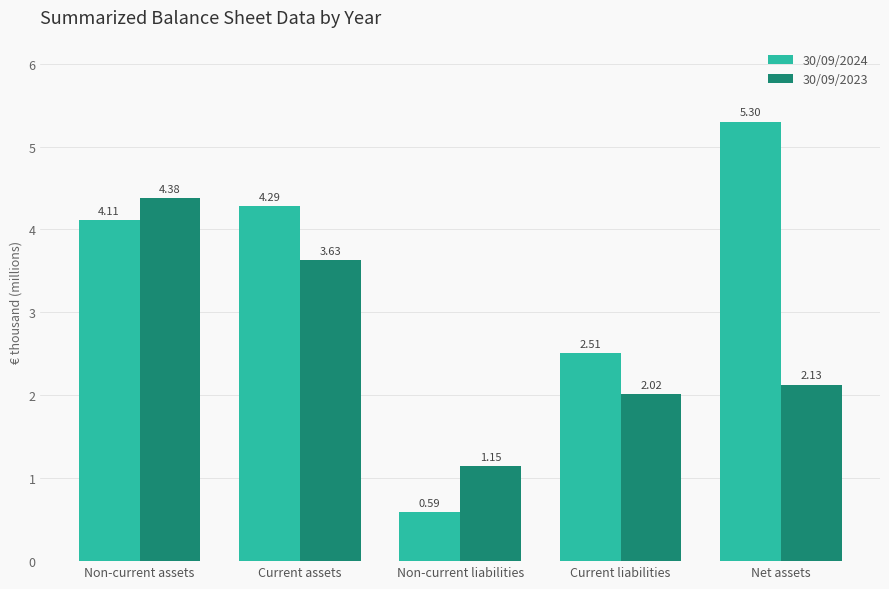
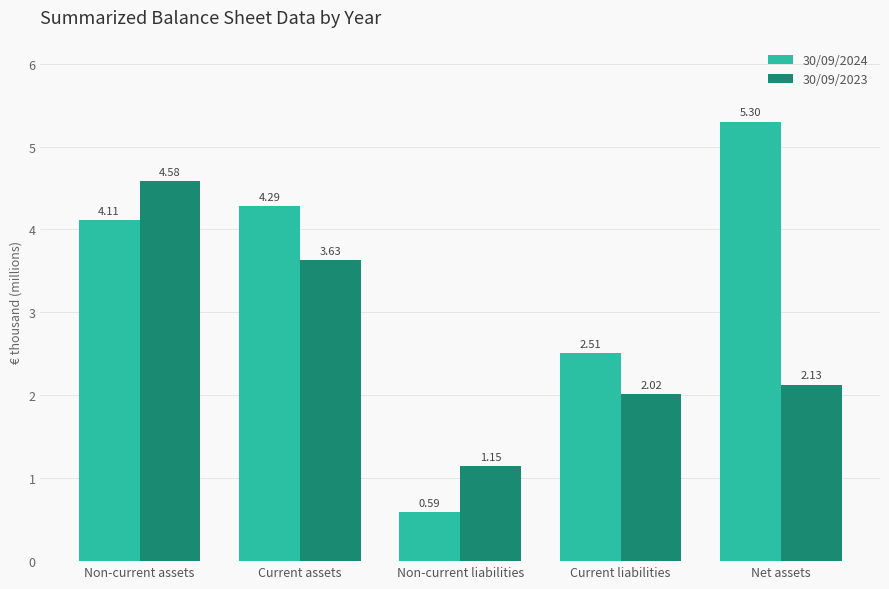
30/09/2023, Non-current assets: 4.38 -> 4.58
